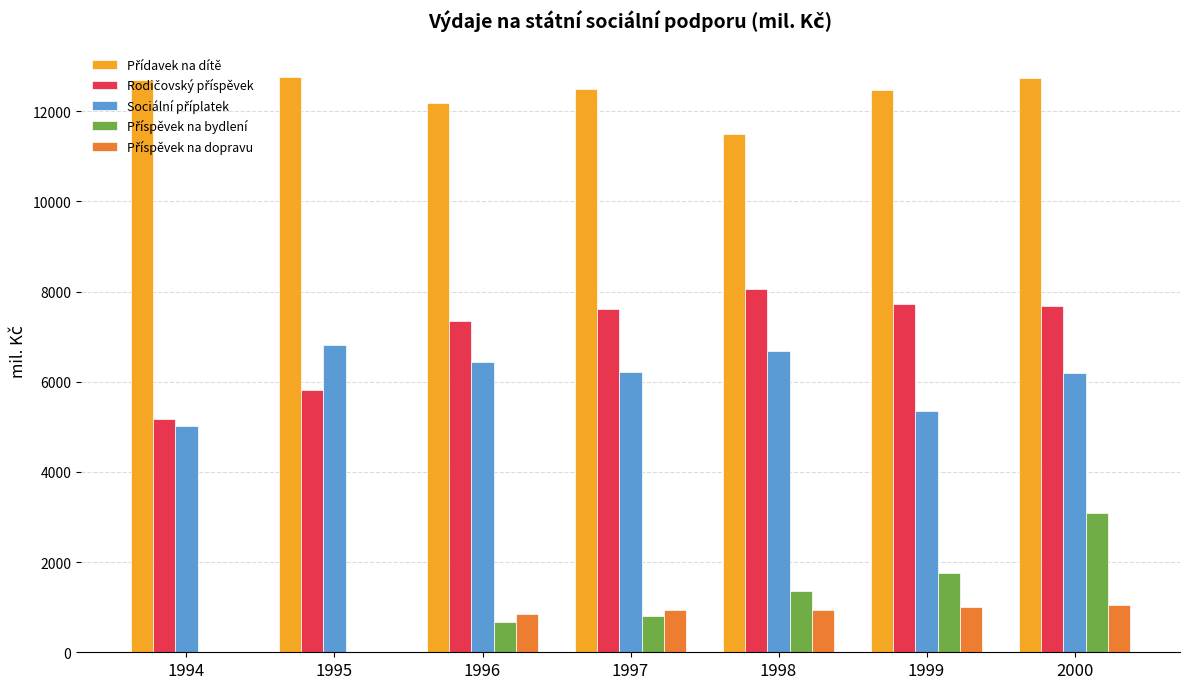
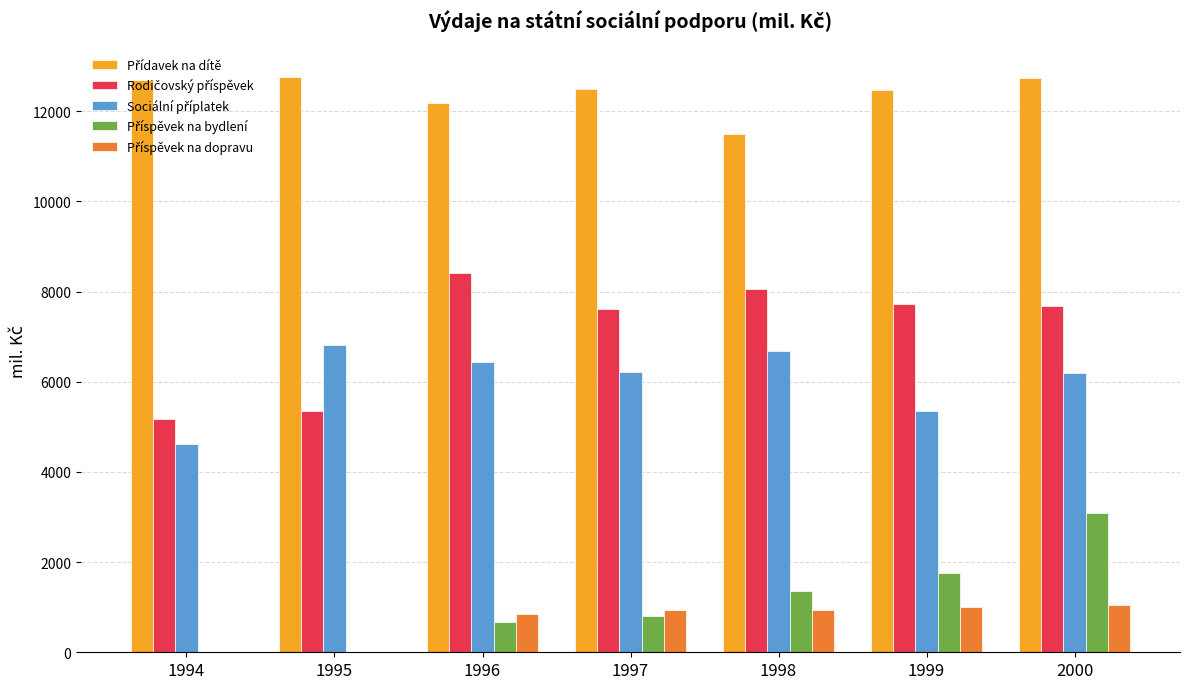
Sociální příplatek, 1994: 5000 -> 4600
Rodičovský příspěvek, 1995: 5800 -> 5300
Rodičovský příspěvek, 1996: 7400 -> 8400
